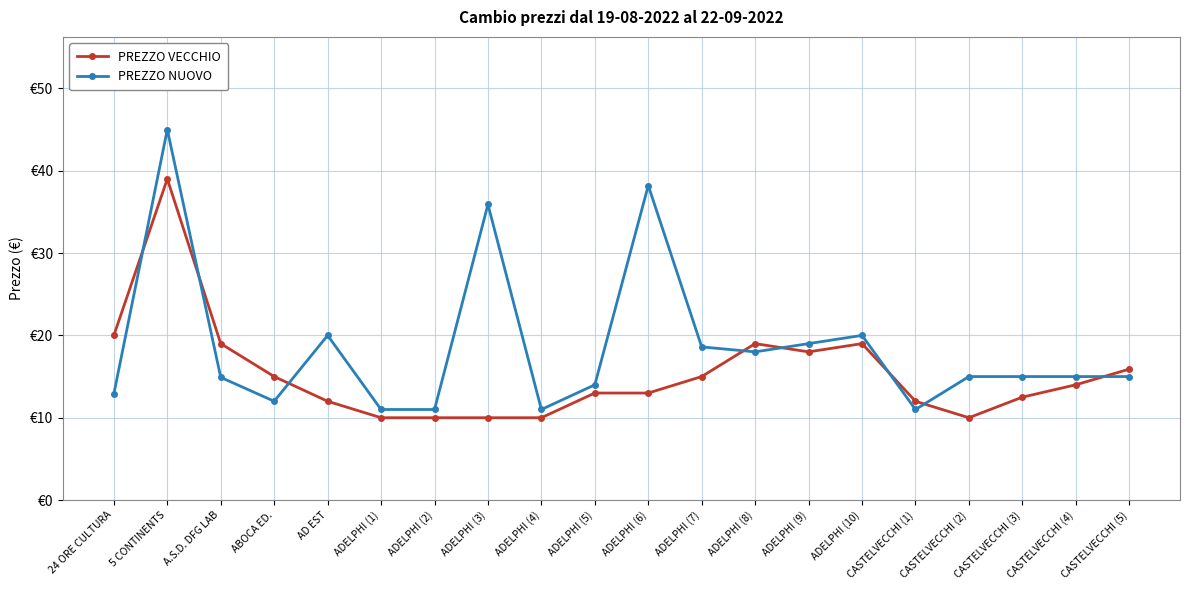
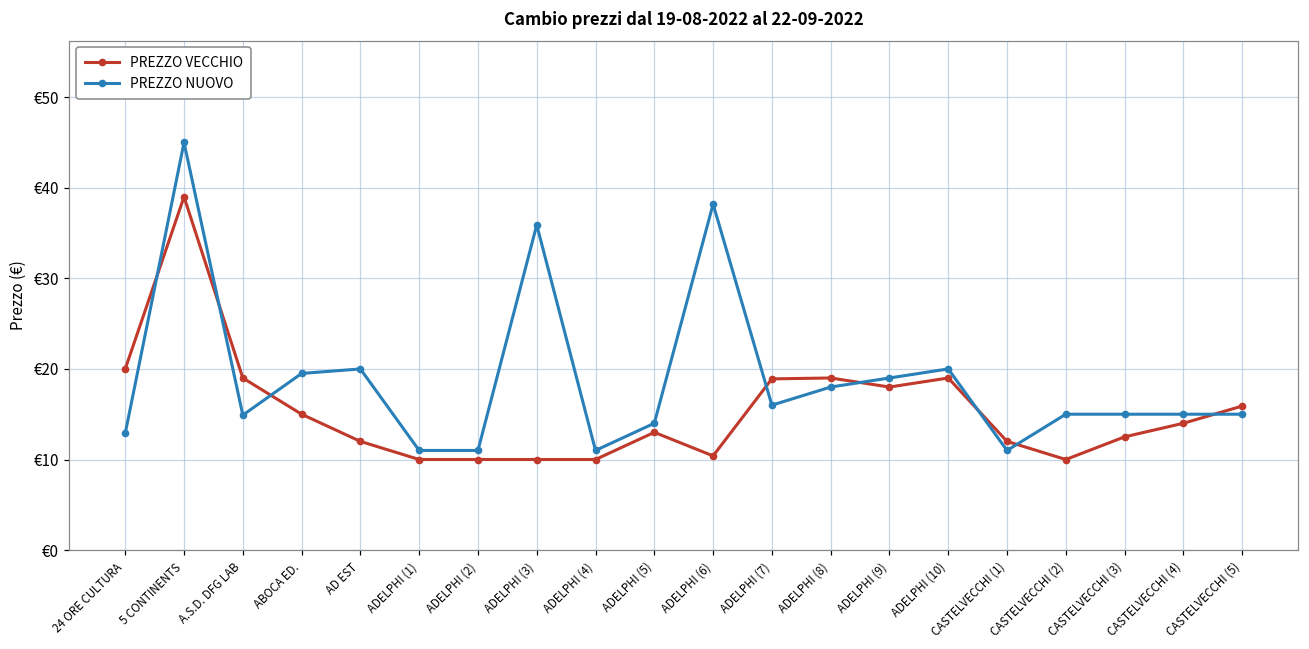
PREZZO NUOVO, ABOCA ED.: €12 -> €20
PREZZO VECCHIO, ADELPHI (6): €13 -> €10
PREZZO VECCHIO, ADELPHI (7): €15 -> €19
PREZZO NUOVO, ADELPHI (7): €19 -> €16
